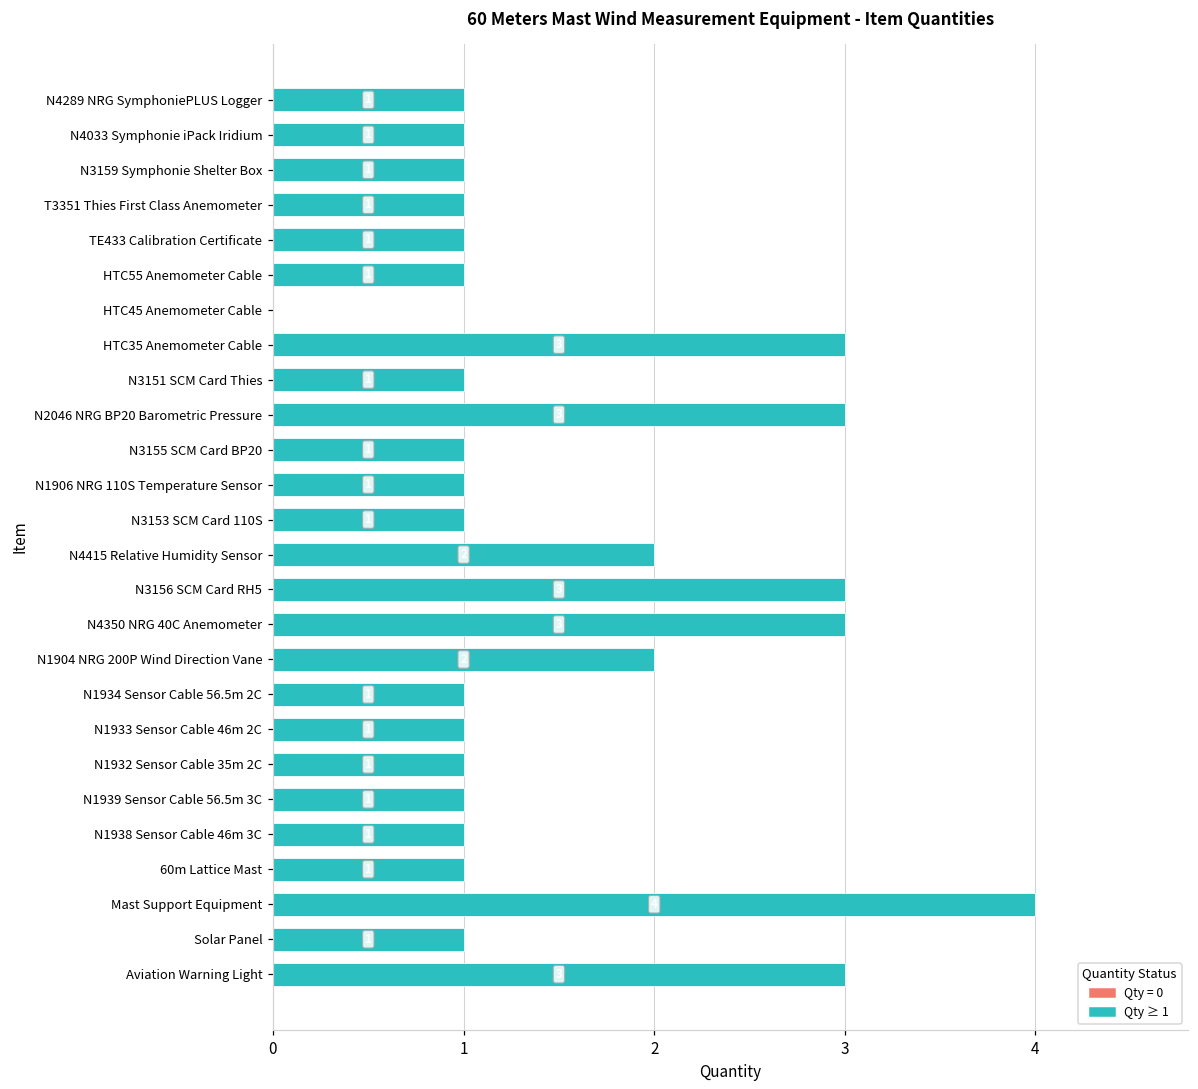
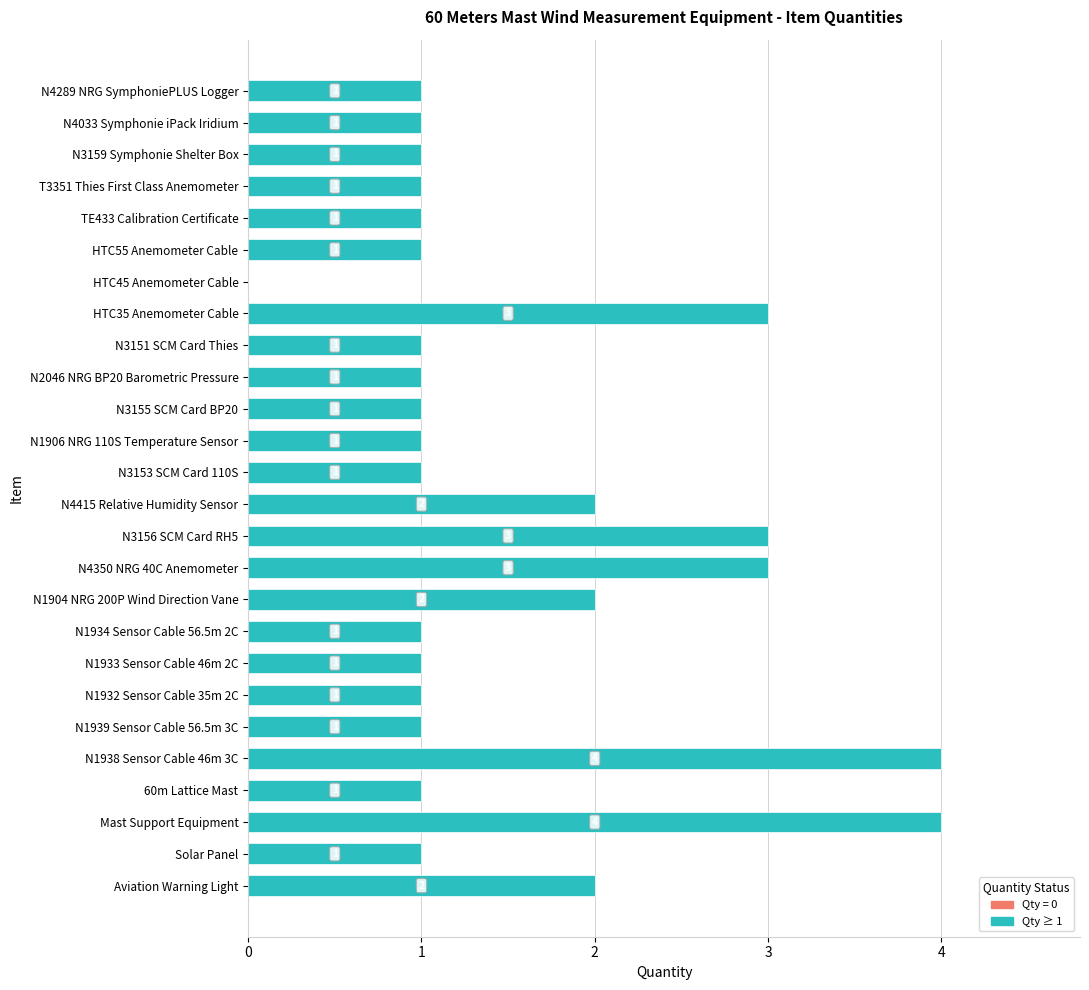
N2046 NRG BP20 Barometric Pressure: 3 -> 1
N1938 Sensor Cable 46m 3C: 1 -> 4
Aviation Warning Light: 3 -> 2
